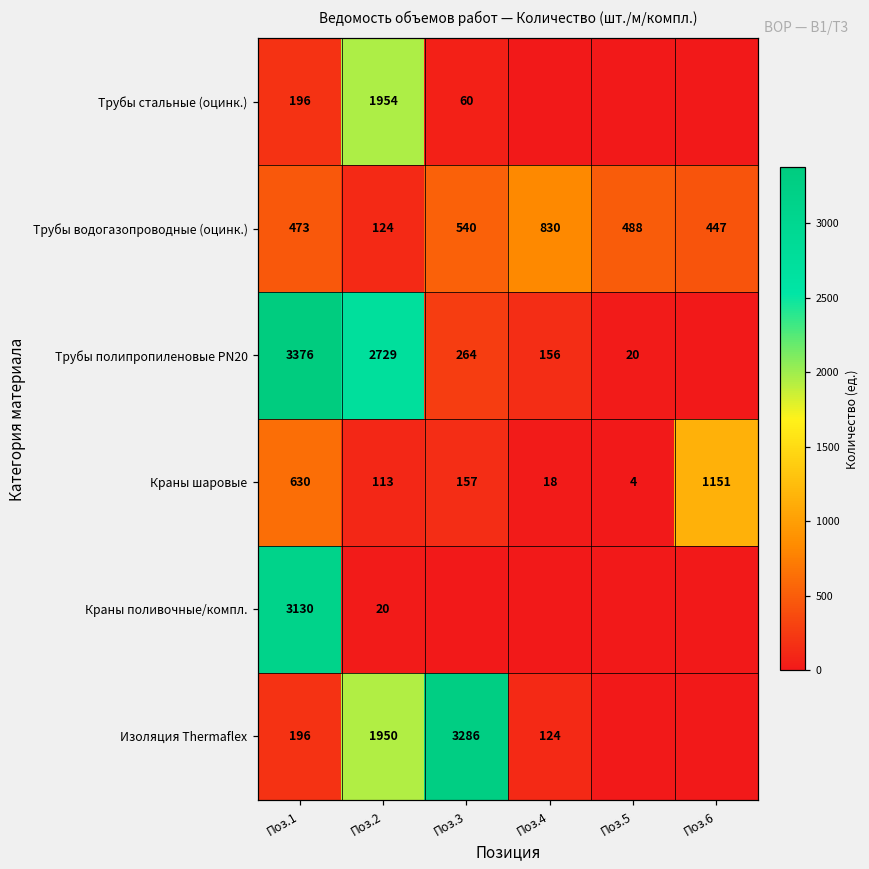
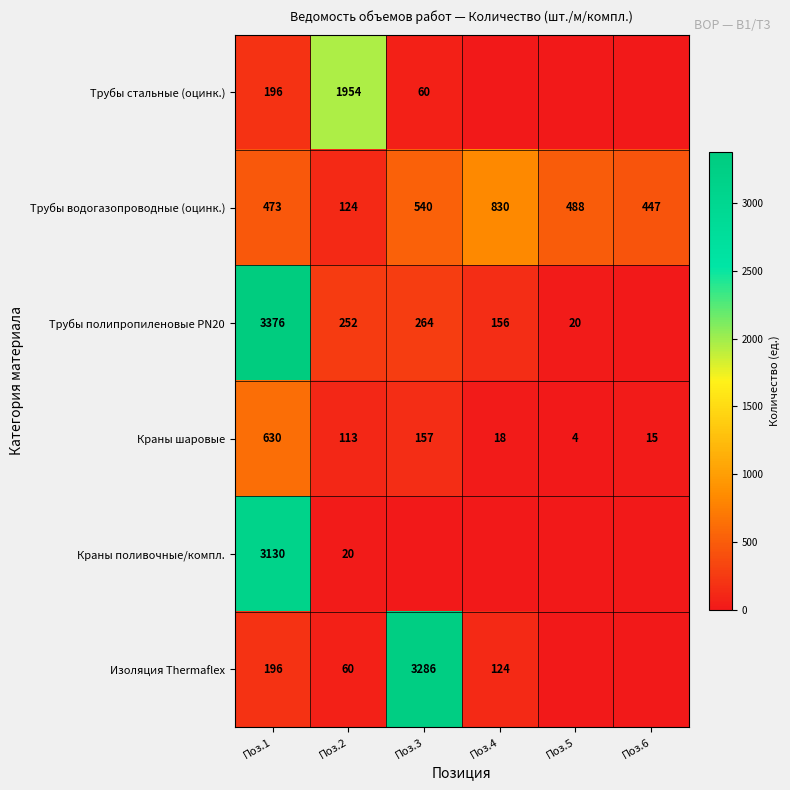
Трубы полипропиленовые PN20, Поз.2: 2729 -> 252
Краны шаровые, Поз.6: 1151 -> 15
Изоляция Thermaflex, Поз.2: 1950 -> 60
